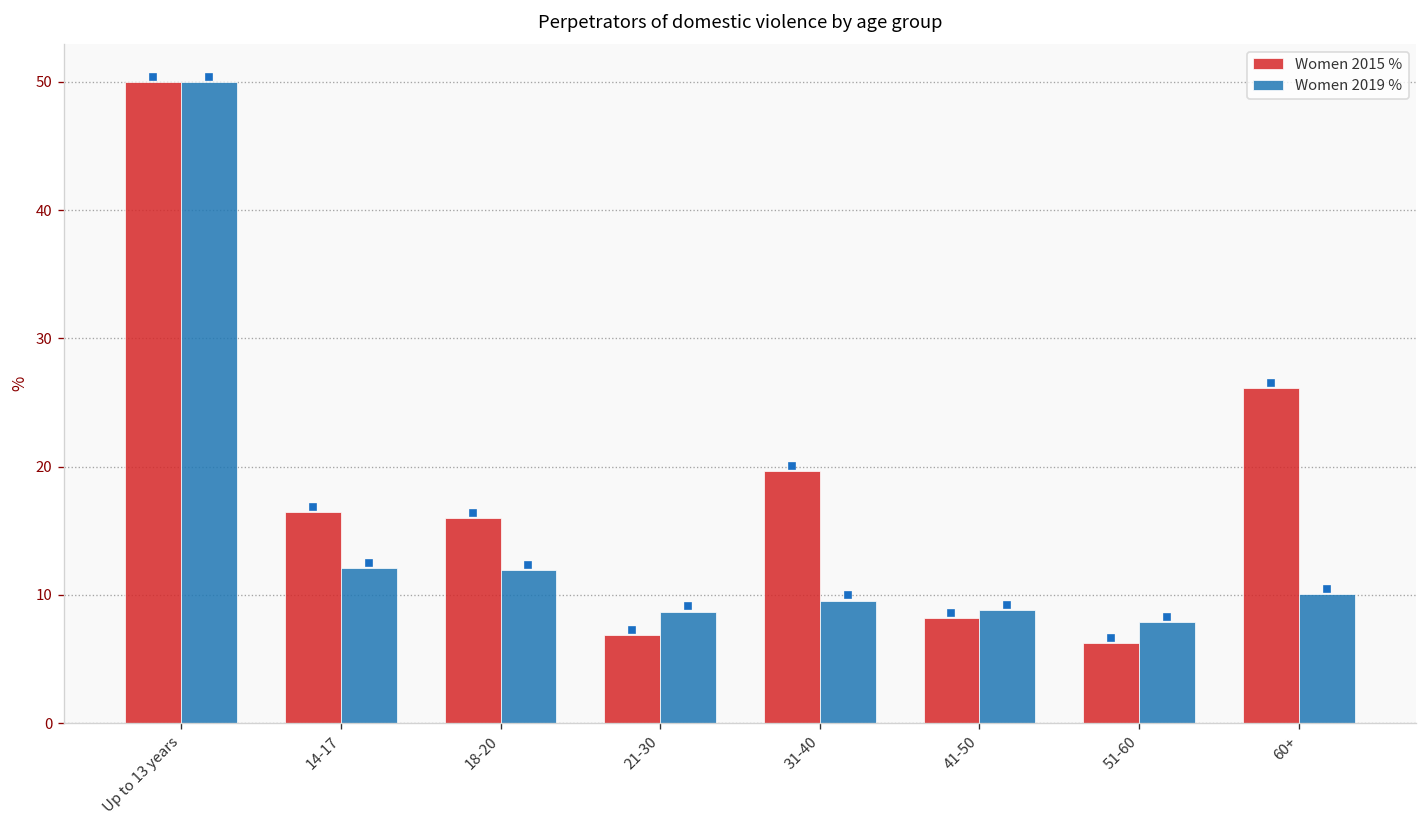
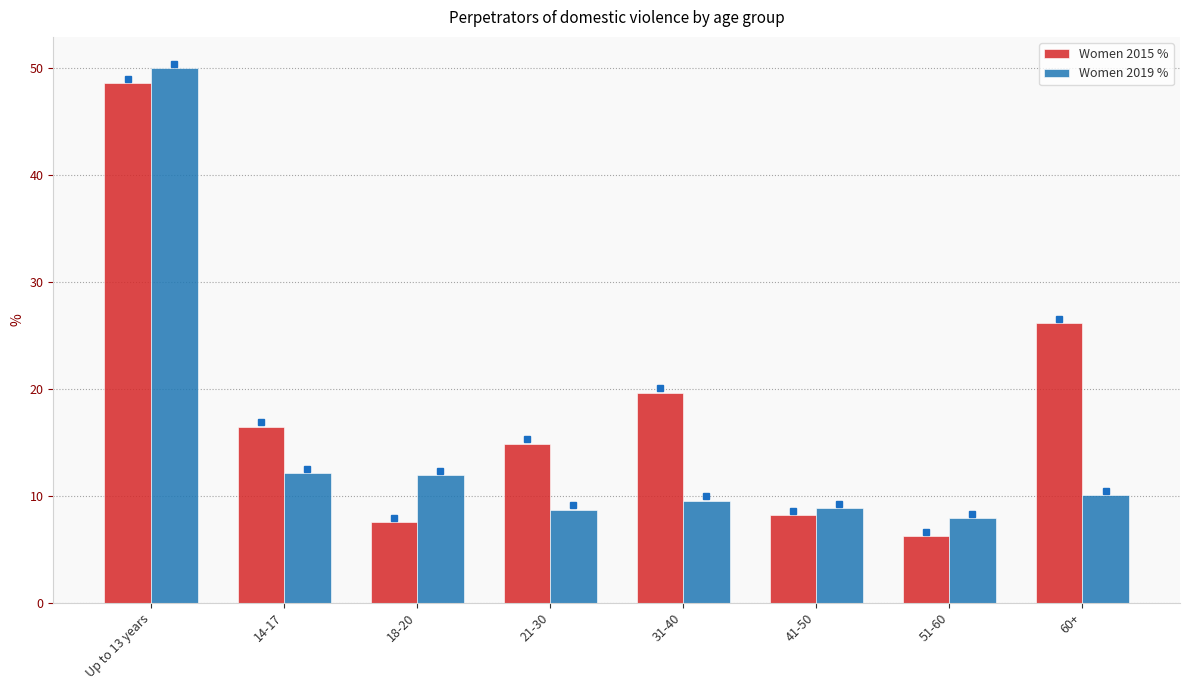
Women 2015 %, Up to 13 years: 50.0 -> 48.6
Women 2015 %, 18-20: 16.0 -> 7.6
Women 2015 %, 21-30: 6.9 -> 14.9
